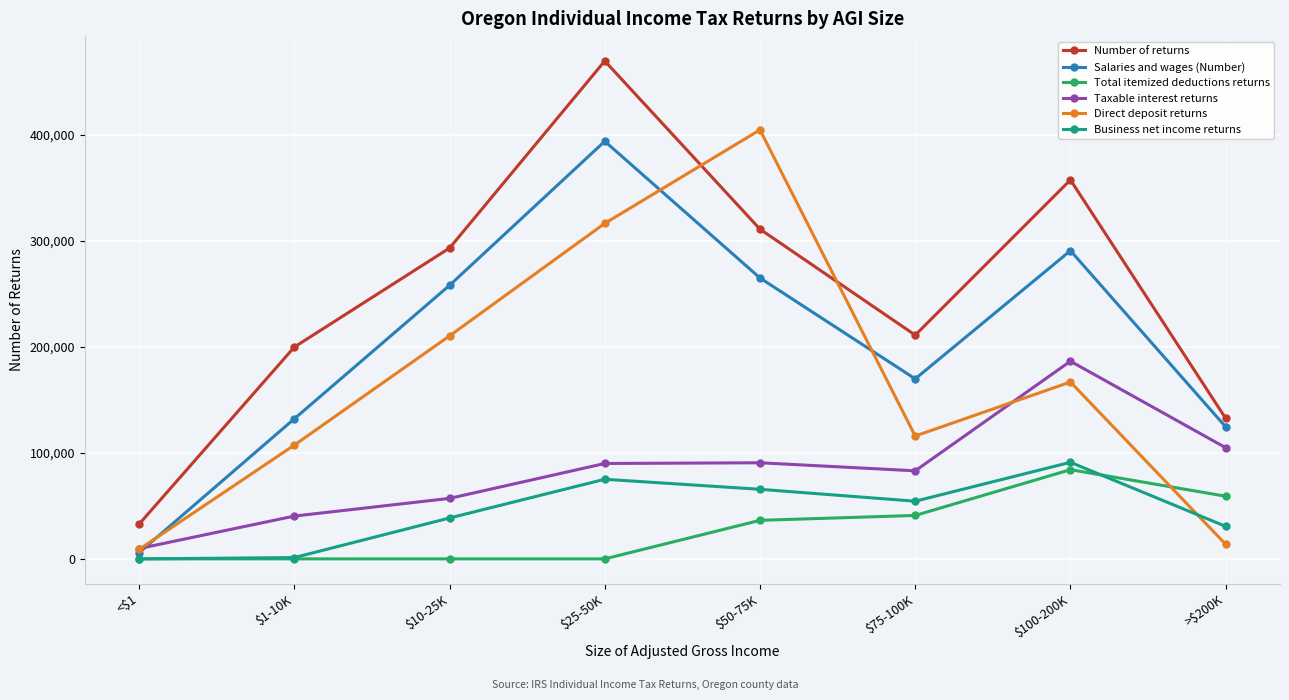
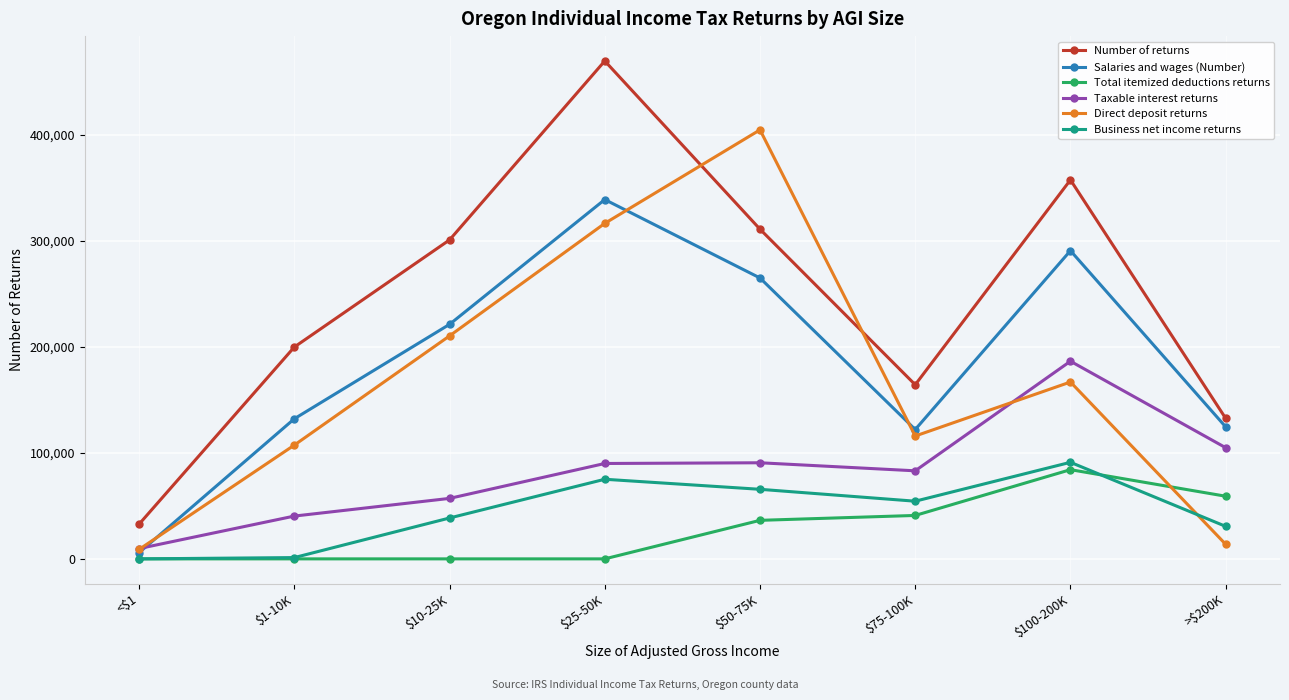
Number of returns, $10-25K: 293,000 -> 301,000
Salaries and wages (Number), $10-25K: 258,000 -> 221,000
Salaries and wages (Number), $25-50K: 394,000 -> 339,000
Number of returns, $75-100K: 211,000 -> 164,000
Salaries and wages (Number), $75-100K: 170,000 -> 122,000
